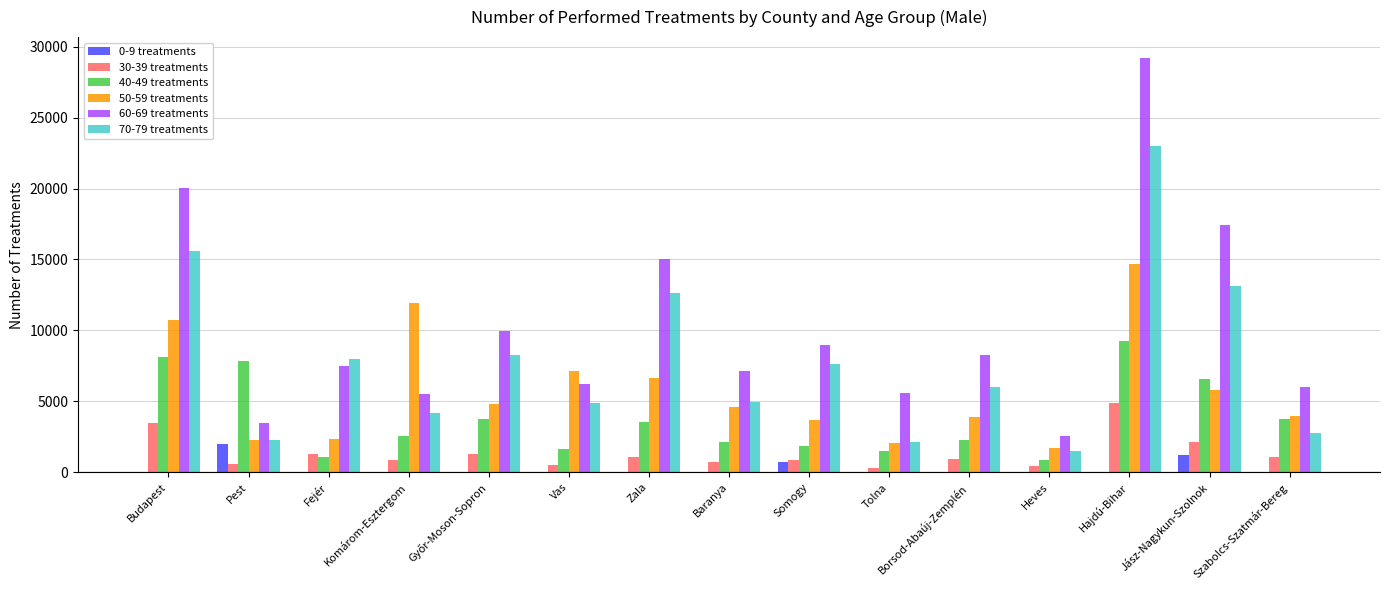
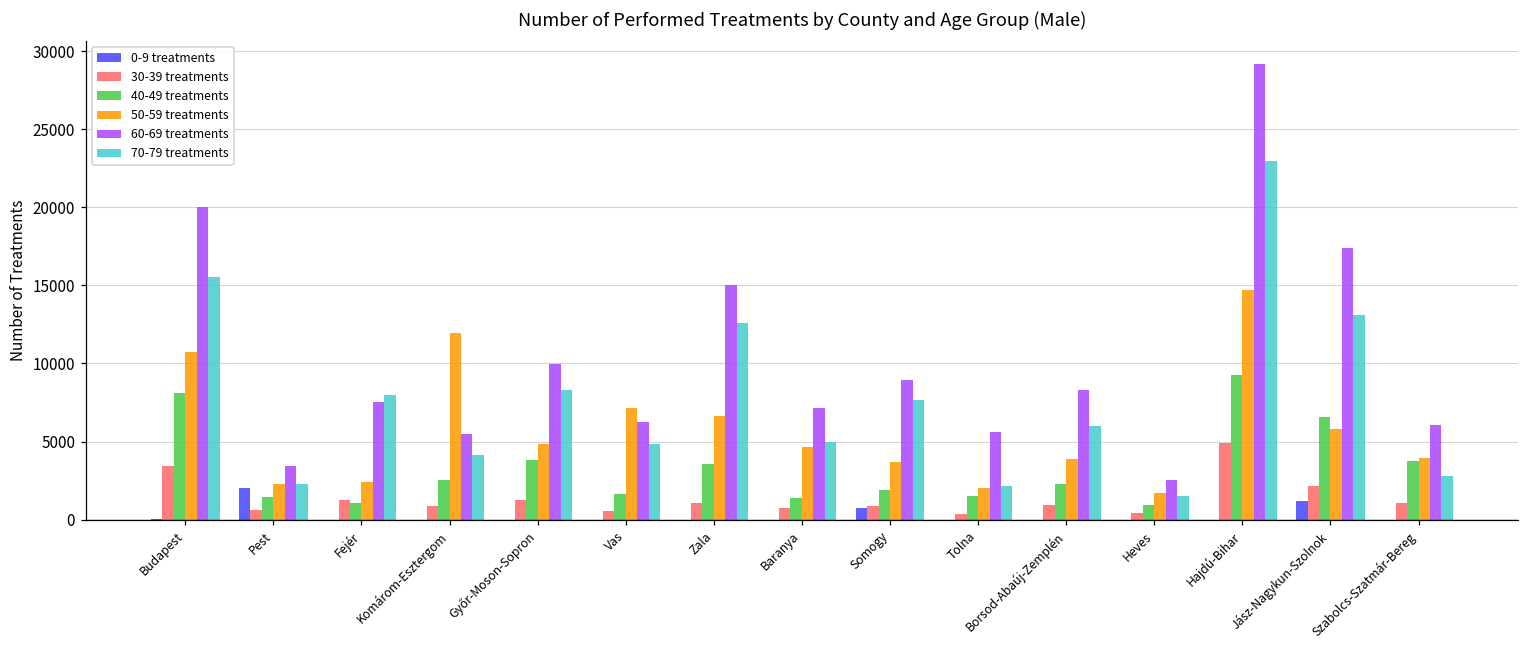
40-49 treatments, Pest: 7900 -> 1400
40-49 treatments, Baranya: 2100 -> 1400
